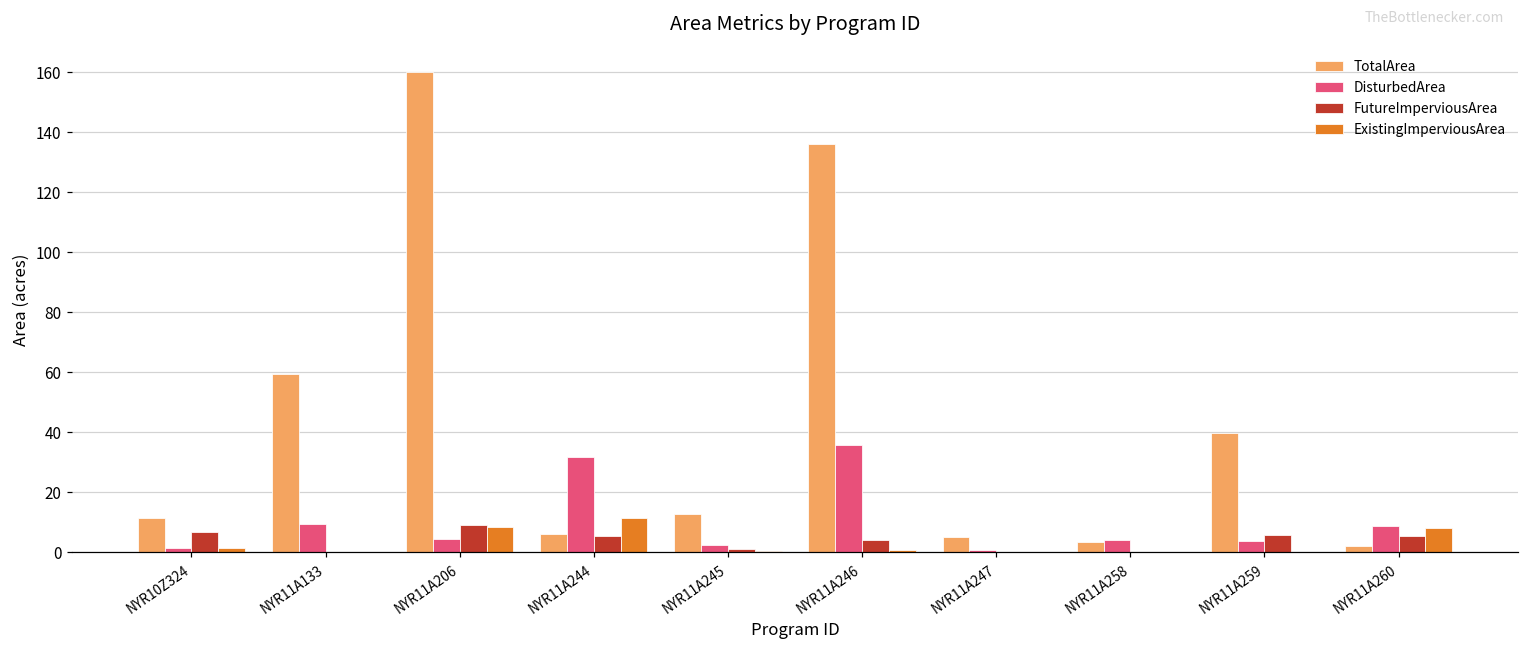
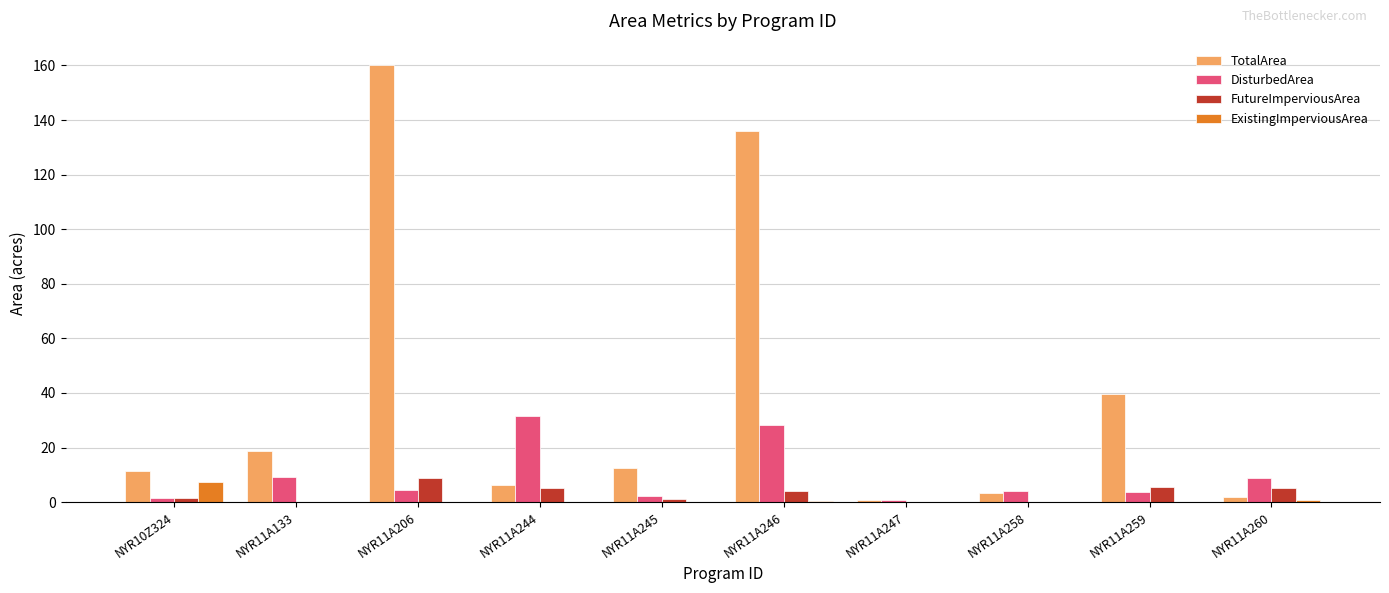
FutureImperviousArea, NYR10Z324: 7 -> 2
ExistingImperviousArea, NYR10Z324: 1 -> 7
TotalArea, NYR11A133: 59 -> 19
ExistingImperviousArea, NYR11A206: 8 -> 0
ExistingImperviousArea, NYR11A244: 12 -> 0
DisturbedArea, NYR11A246: 36 -> 28
TotalArea, NYR11A247: 5 -> 1
ExistingImperviousArea, NYR11A260: 8 -> 1
